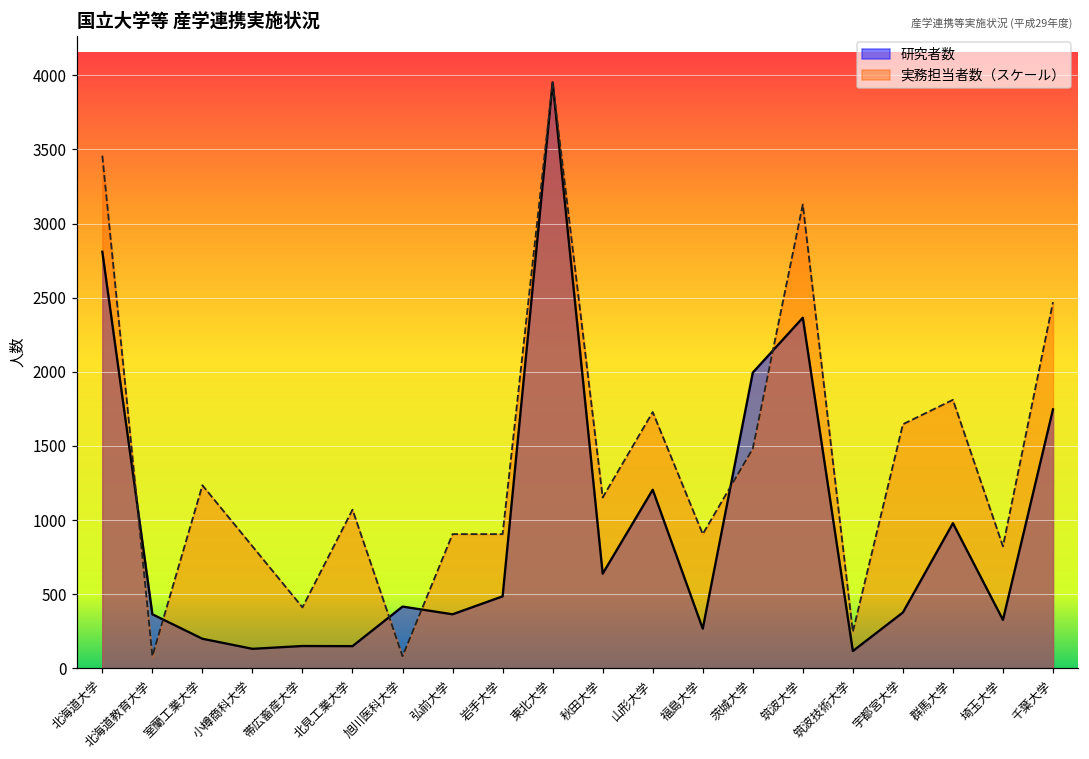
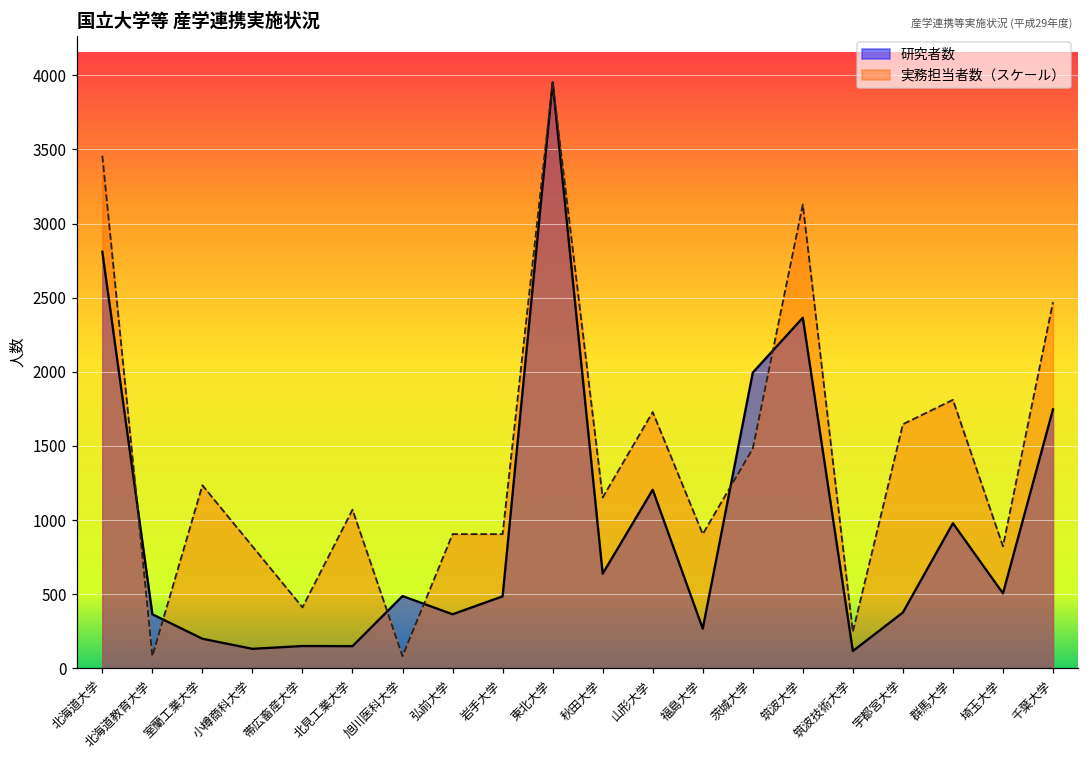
研究者数, 旭川医科大学: 420 -> 490
研究者数, 埼玉大学: 330 -> 510
